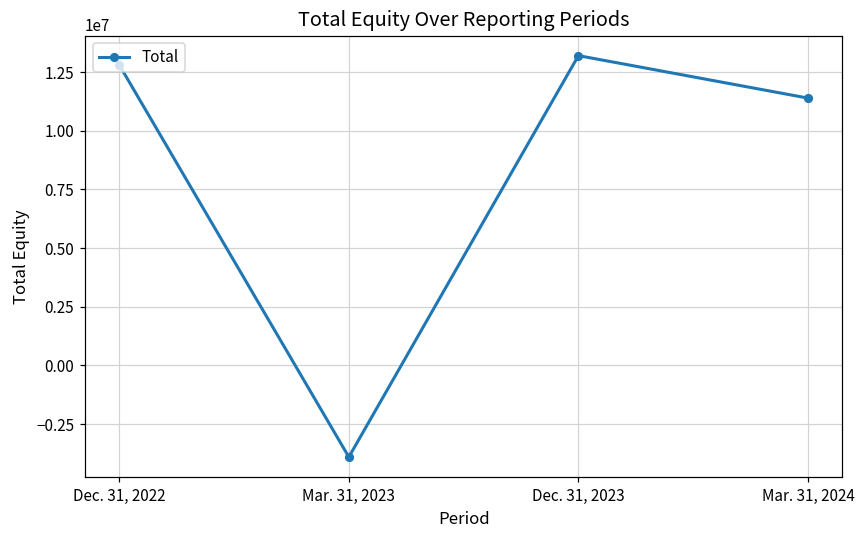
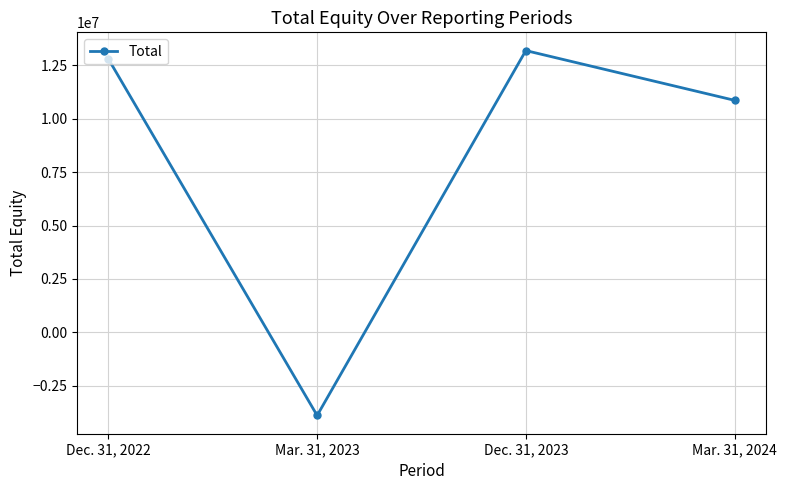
Mar. 31, 2024: 11400000 -> 10900000
